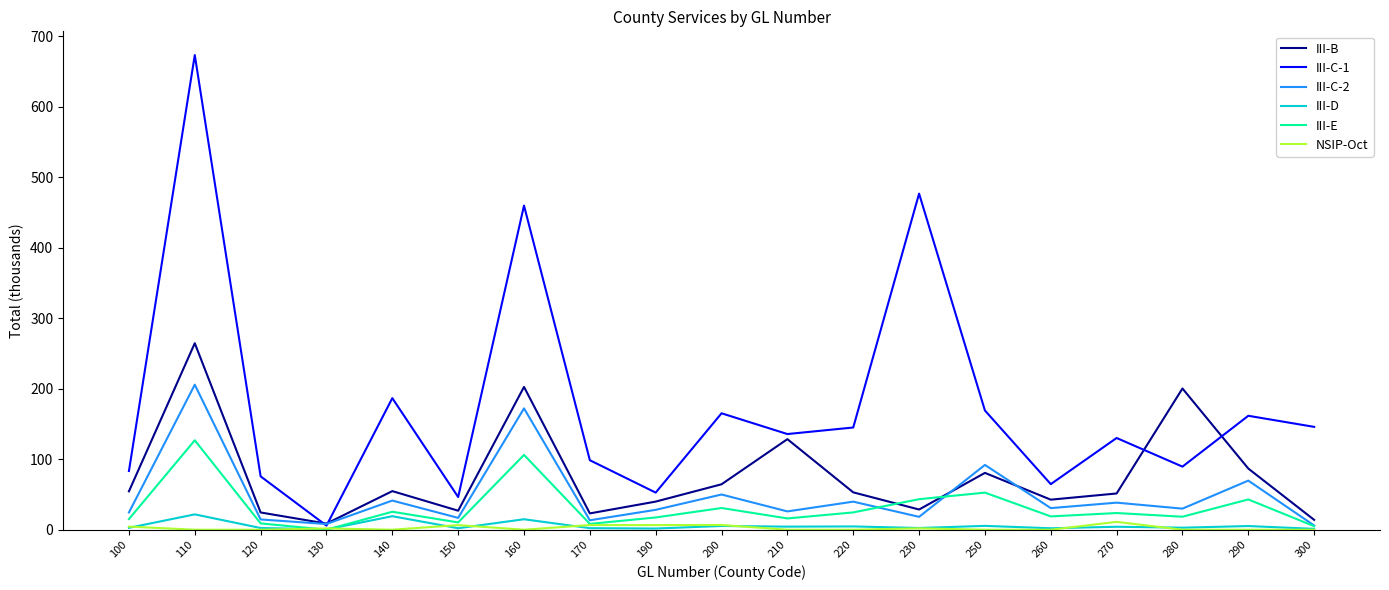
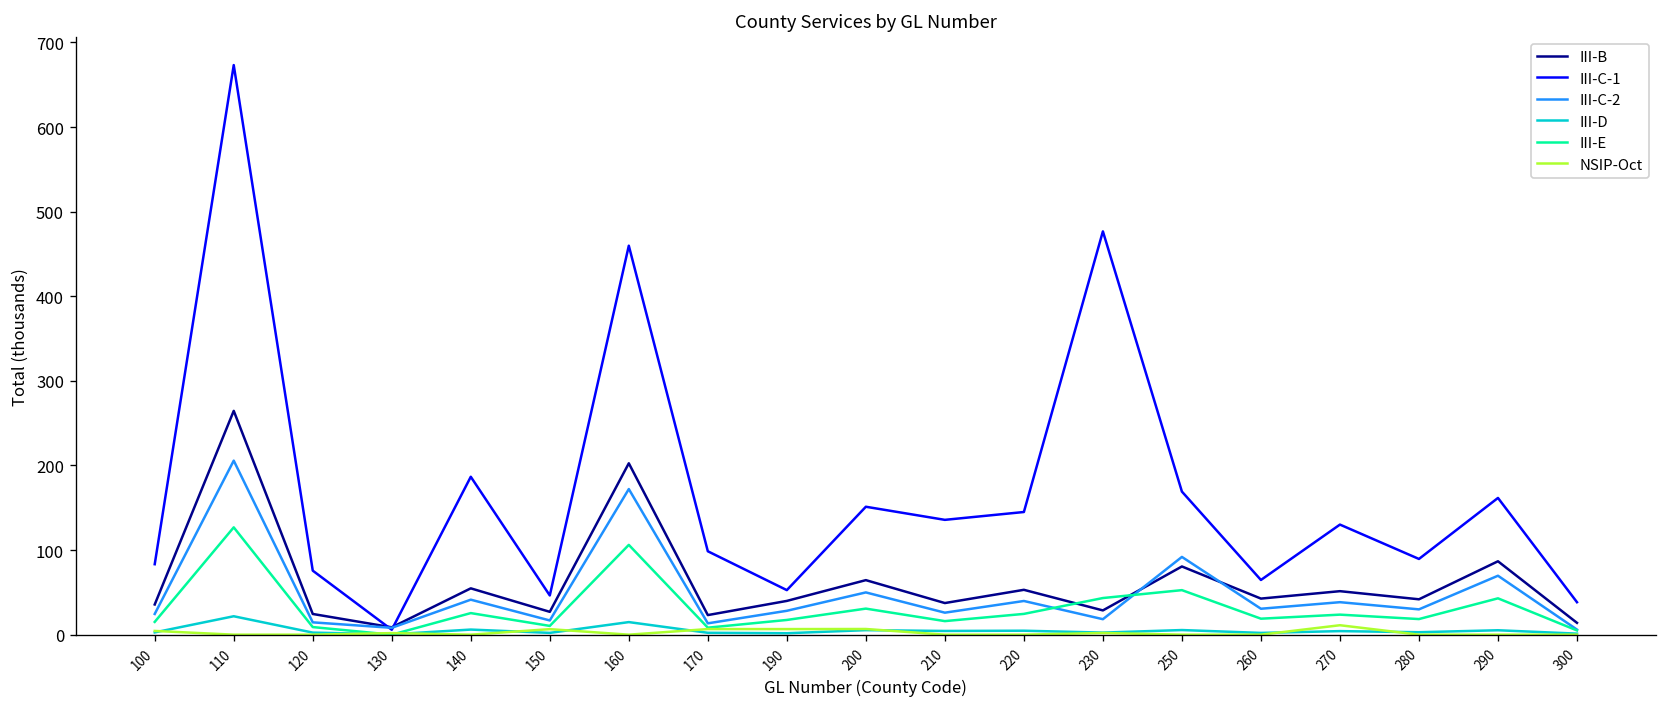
III-B, 100: 50 -> 40
III-D, 140: 20 -> 10
III-C-1, 200: 170 -> 150
III-B, 210: 130 -> 40
III-B, 280: 200 -> 40
III-C-1, 300: 150 -> 40
